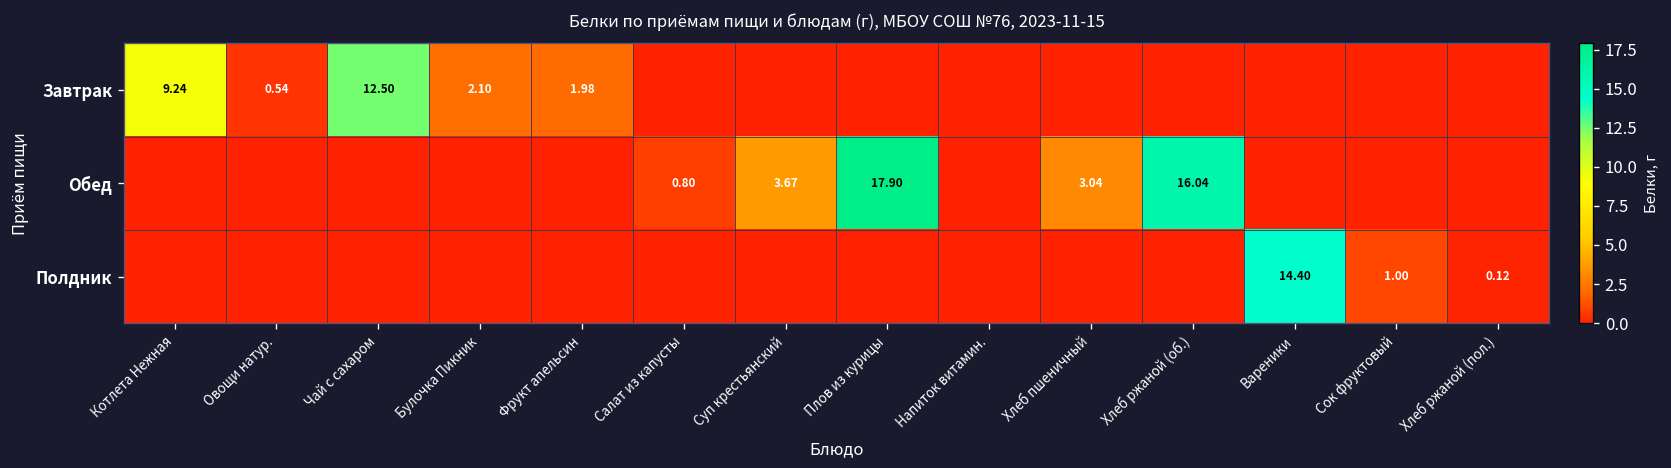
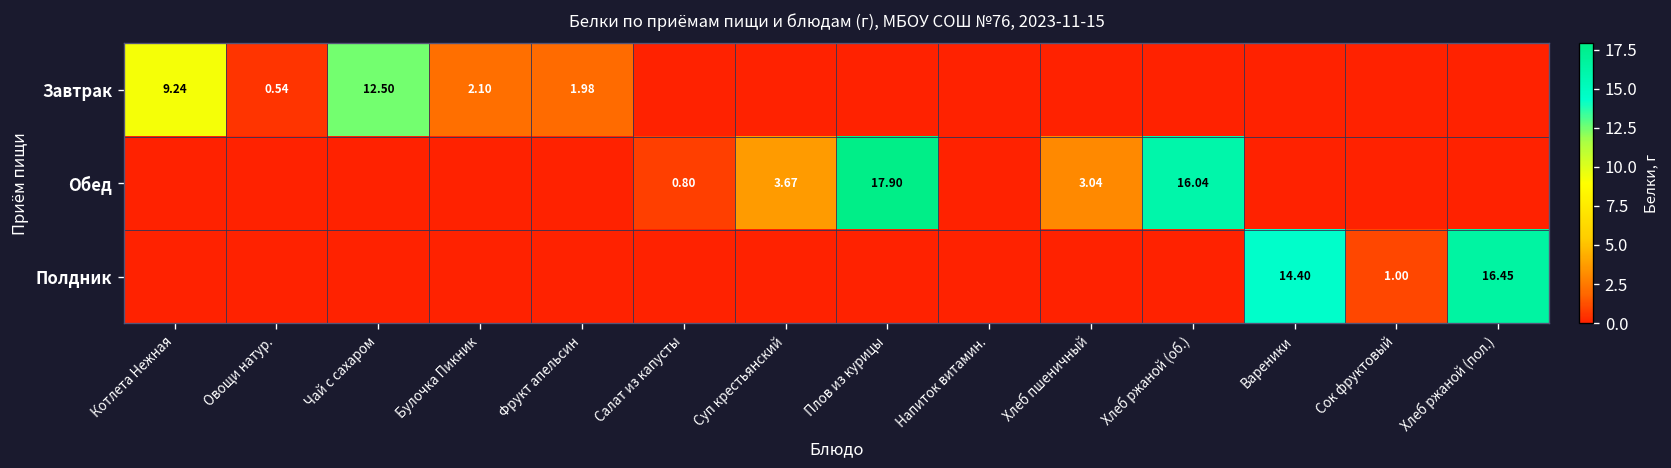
Полдник, Хлеб ржаной (пол.): 0.12 -> 16.45
